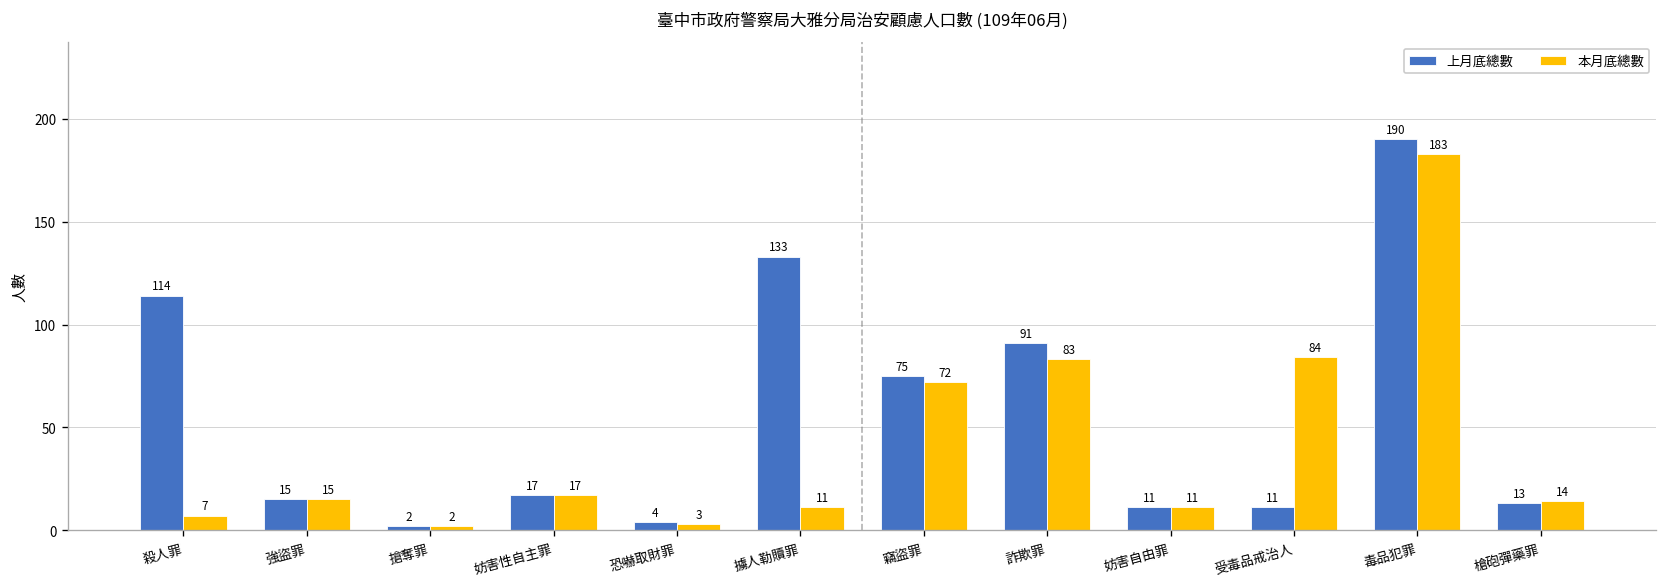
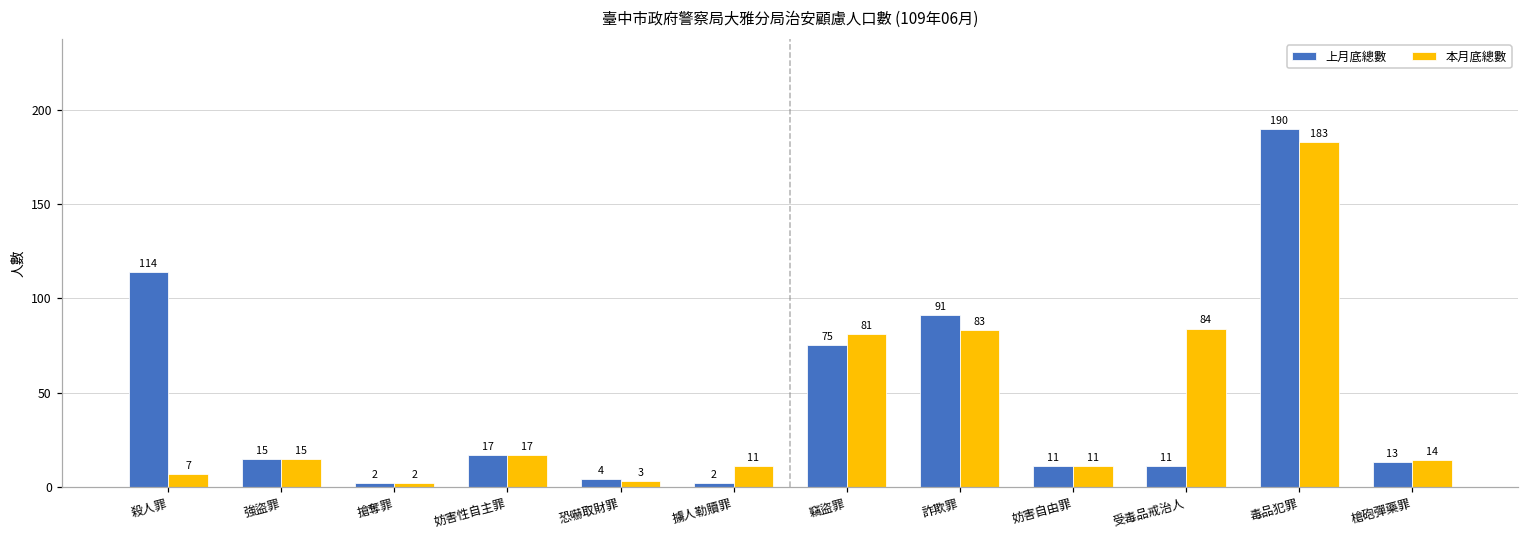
上月底總數, 擄人勒贖罪: 133 -> 2
本月底總數, 竊盜罪: 72 -> 81
